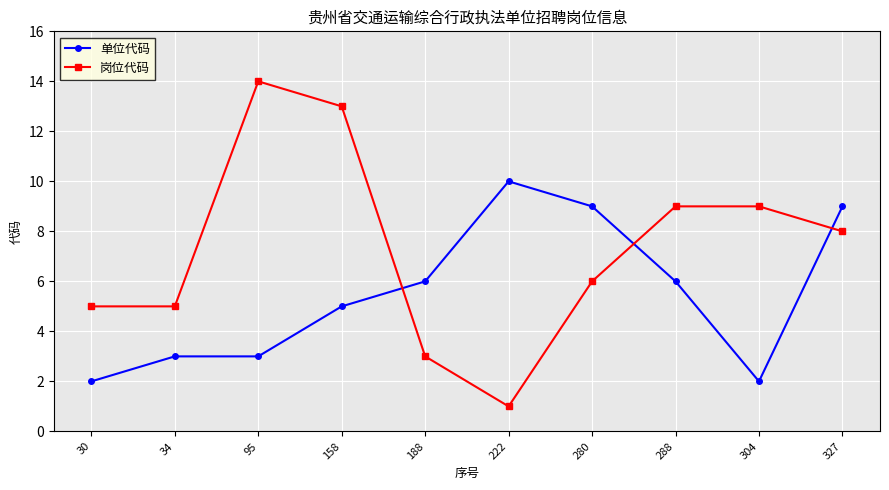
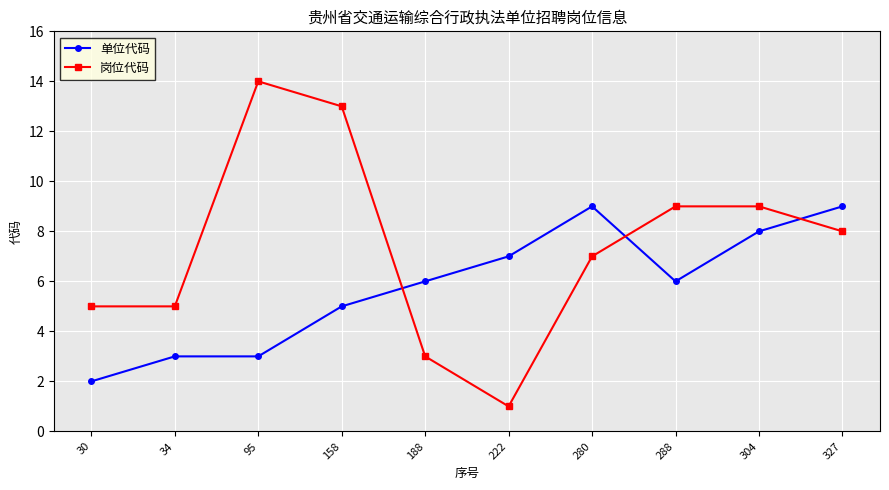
单位代码, 222: 10 -> 7
岗位代码, 280: 6 -> 7
单位代码, 304: 2 -> 8
